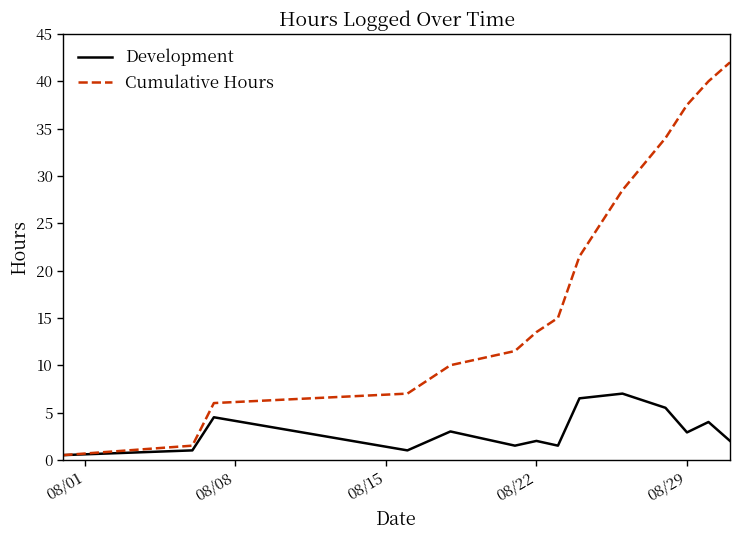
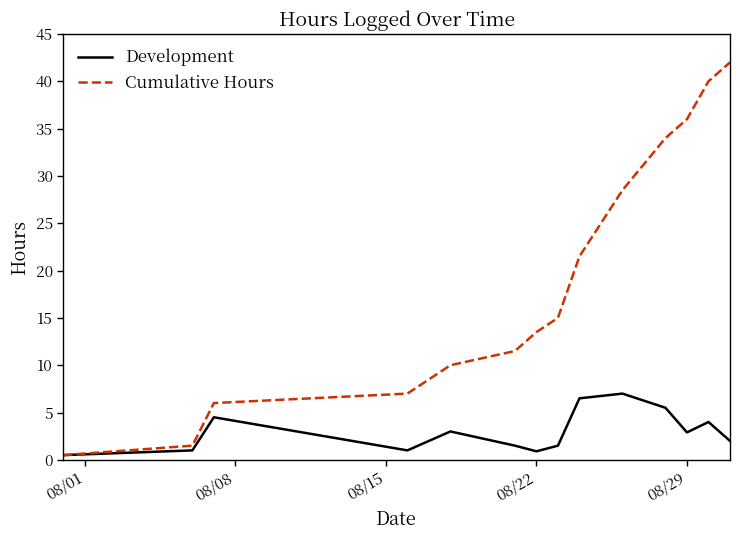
Development, 08/22: 2 -> 1
Cumulative Hours, 08/29: 38 -> 36
